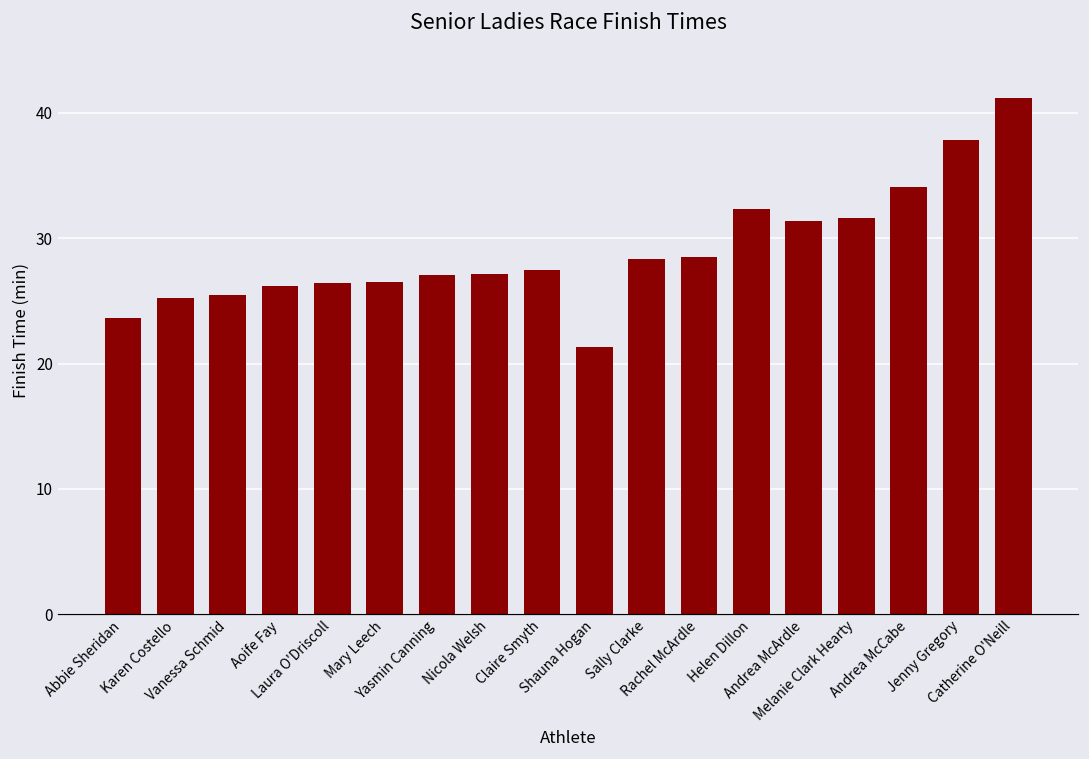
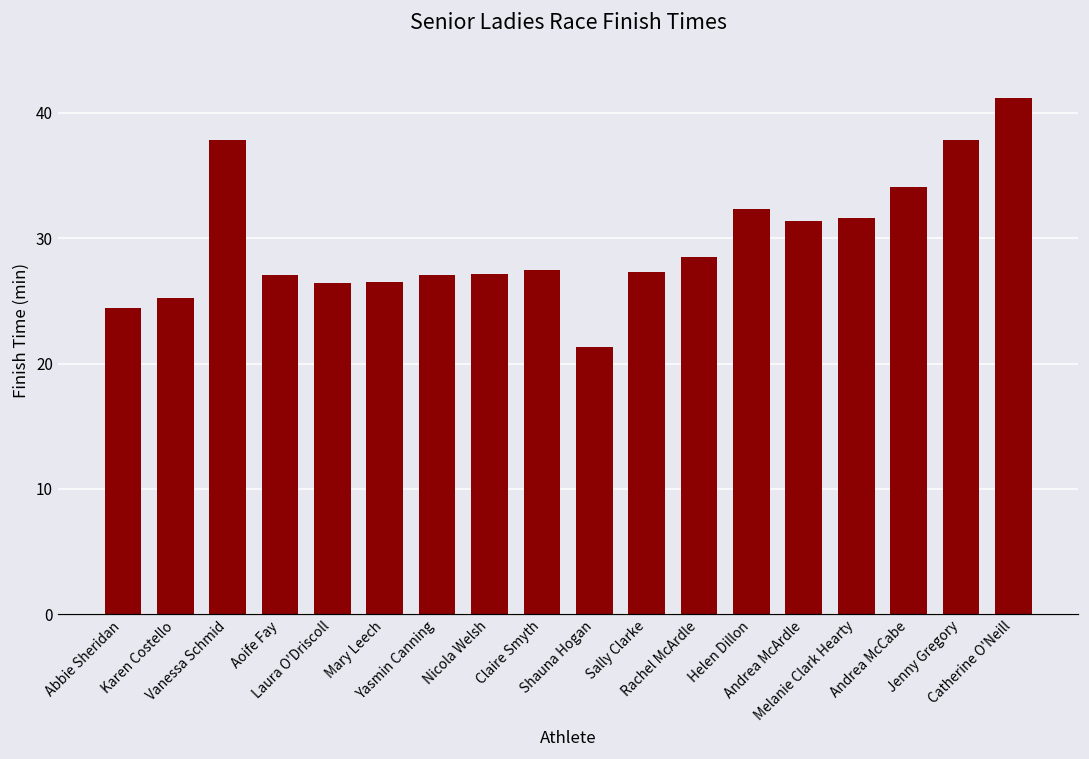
Abbie Sheridan: 23.7 -> 24.4
Vanessa Schmid: 25.4 -> 37.8
Aoife Fay: 26.2 -> 27.1
Sally Clarke: 28.3 -> 27.3
